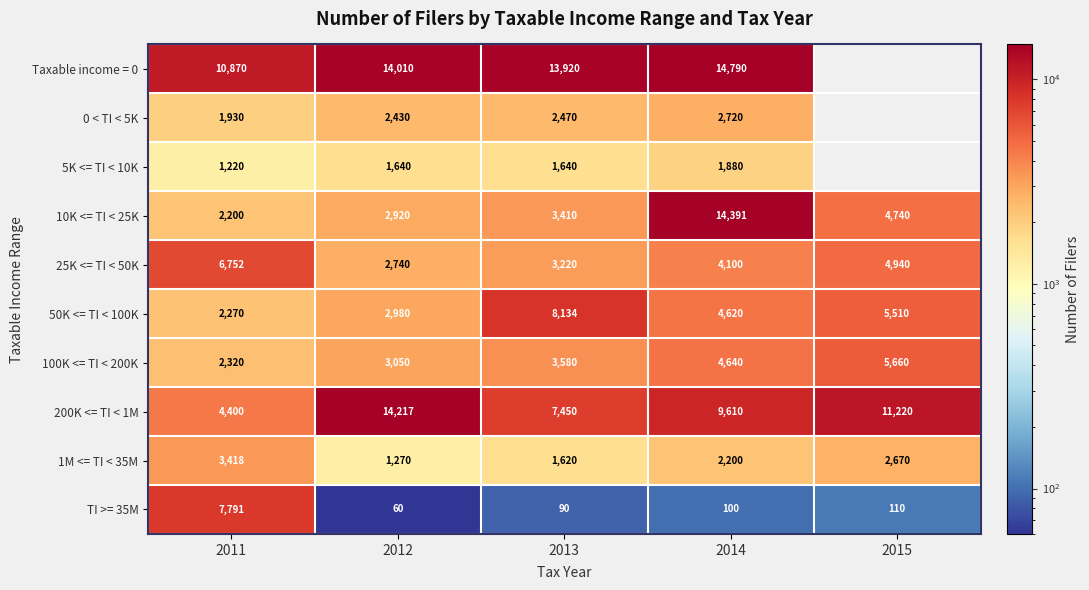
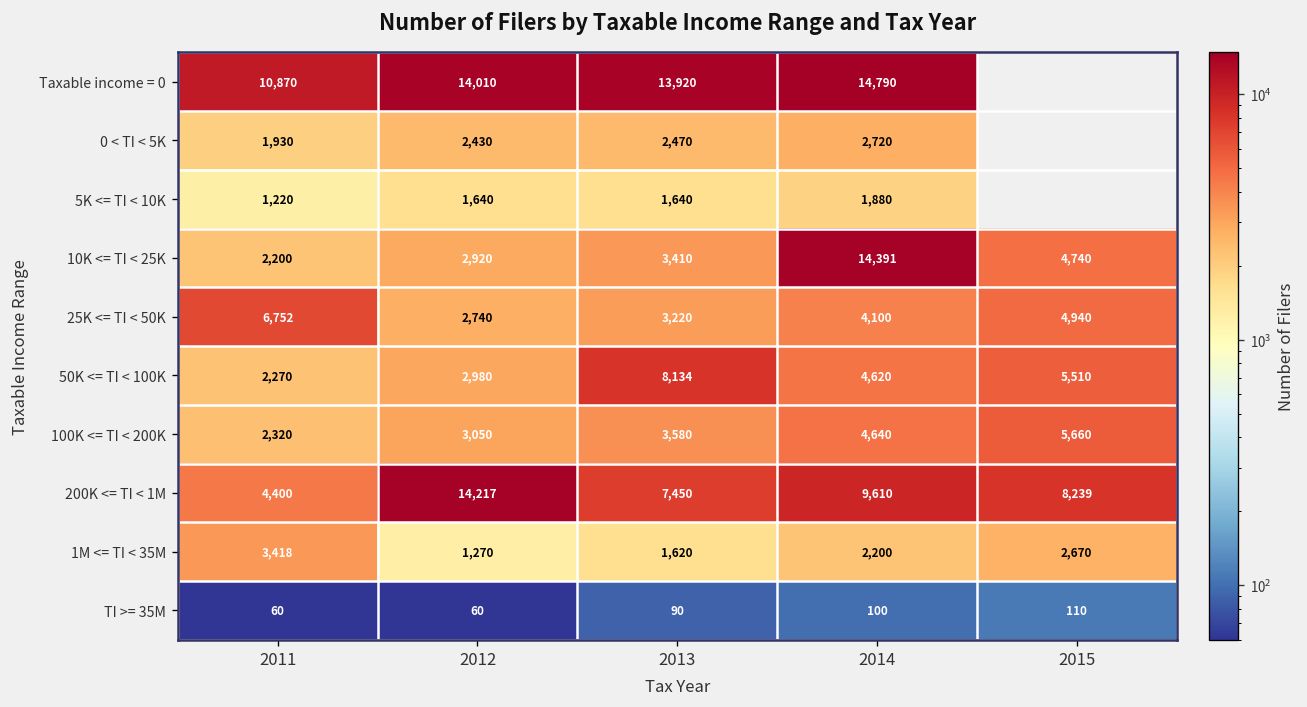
200K <= TI < 1M, 2015: 11,220 -> 8,239
TI >= 35M, 2011: 7,791 -> 60
